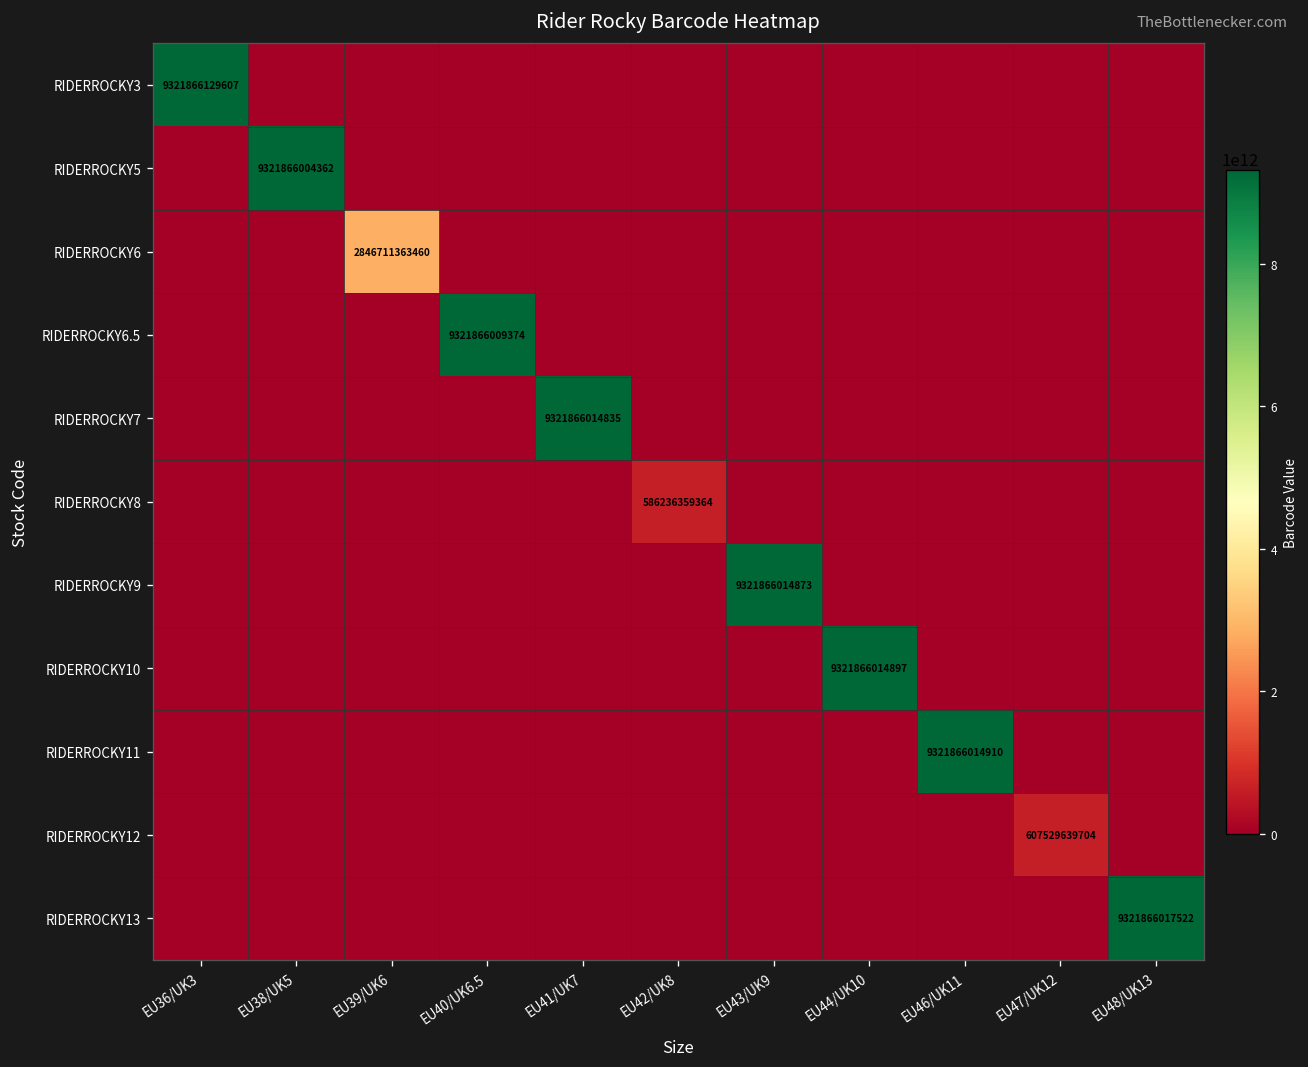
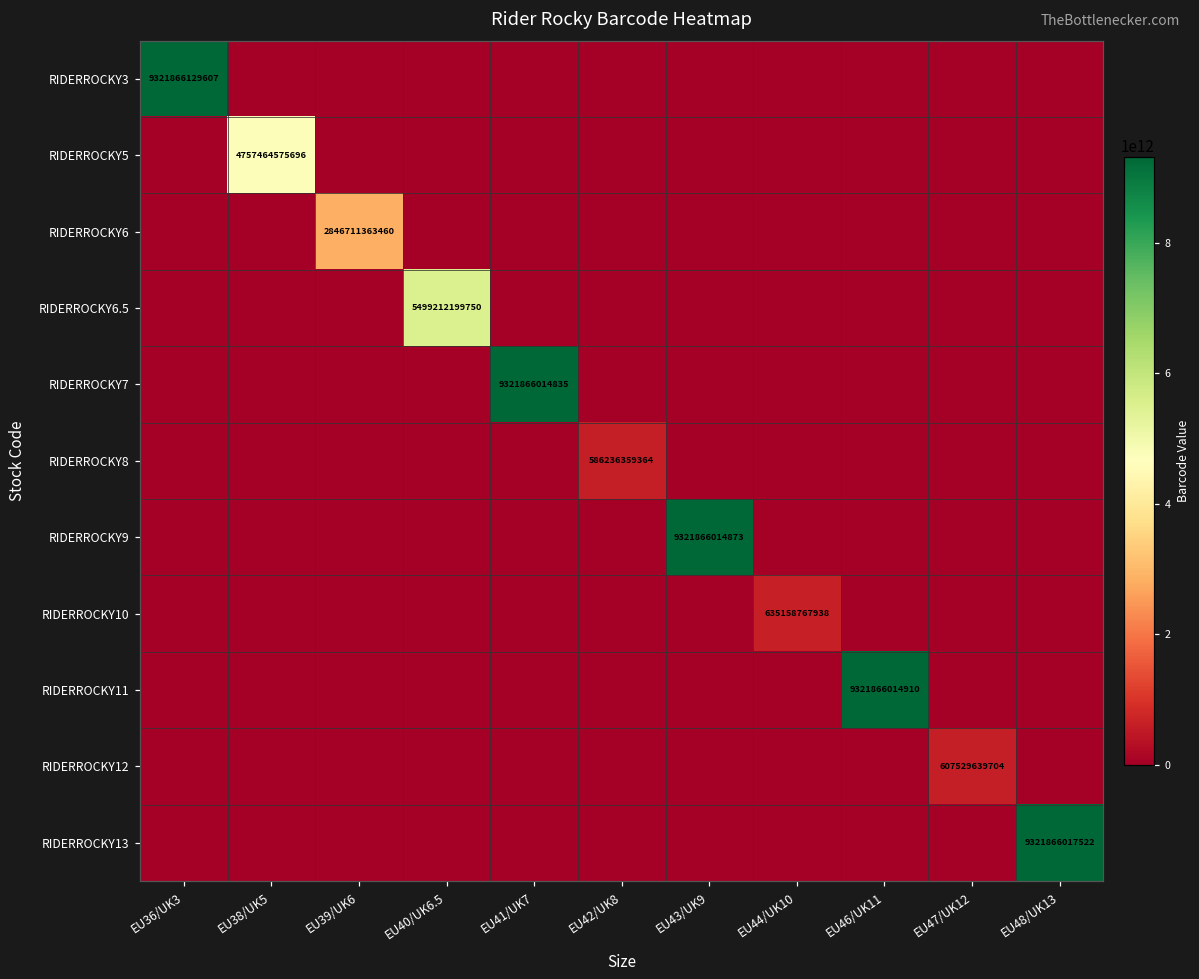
RIDERROCKY5, EU38/UK5: 9321866004362 -> 4757464575696
RIDERROCKY6.5, EU40/UK6.5: 9321866009374 -> 5499212199750
RIDERROCKY10, EU44/UK10: 9321866014897 -> 635158767938
